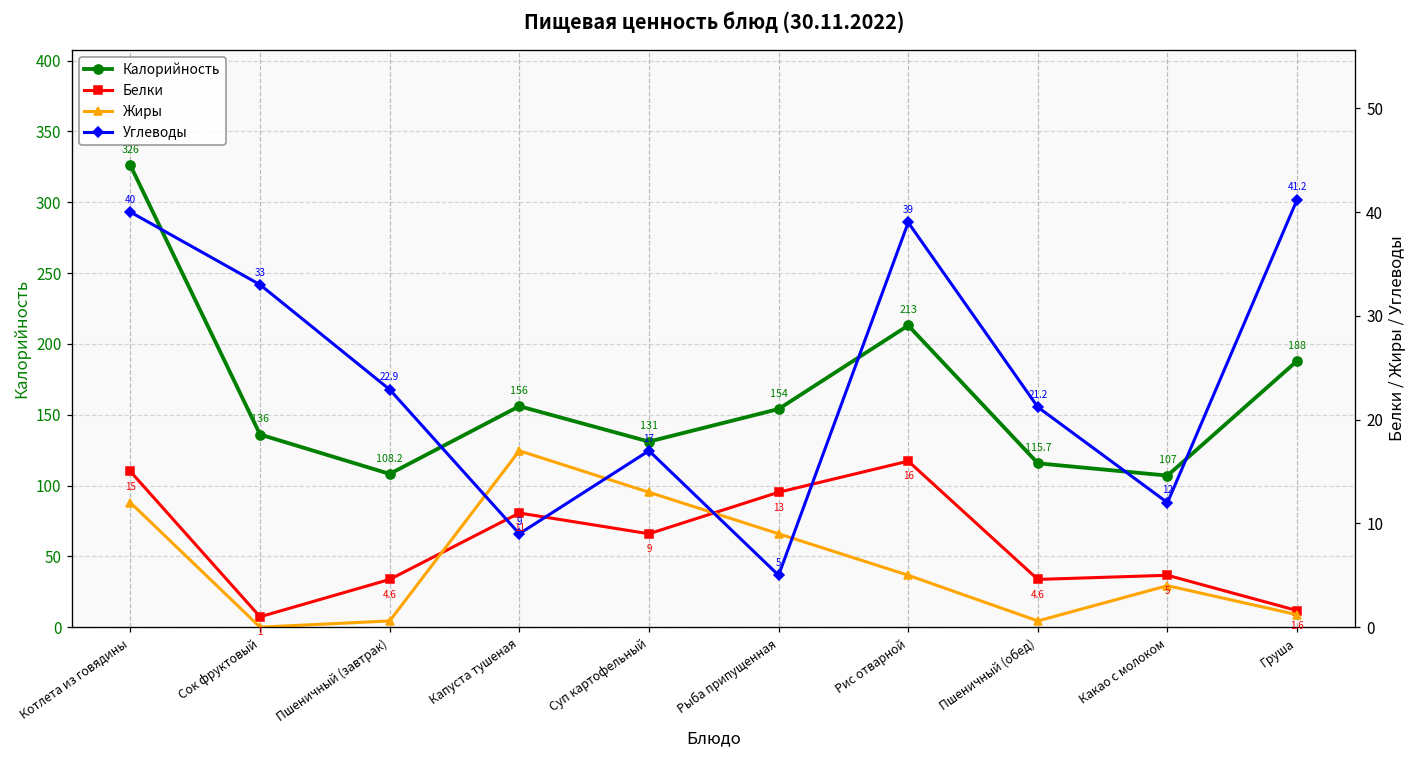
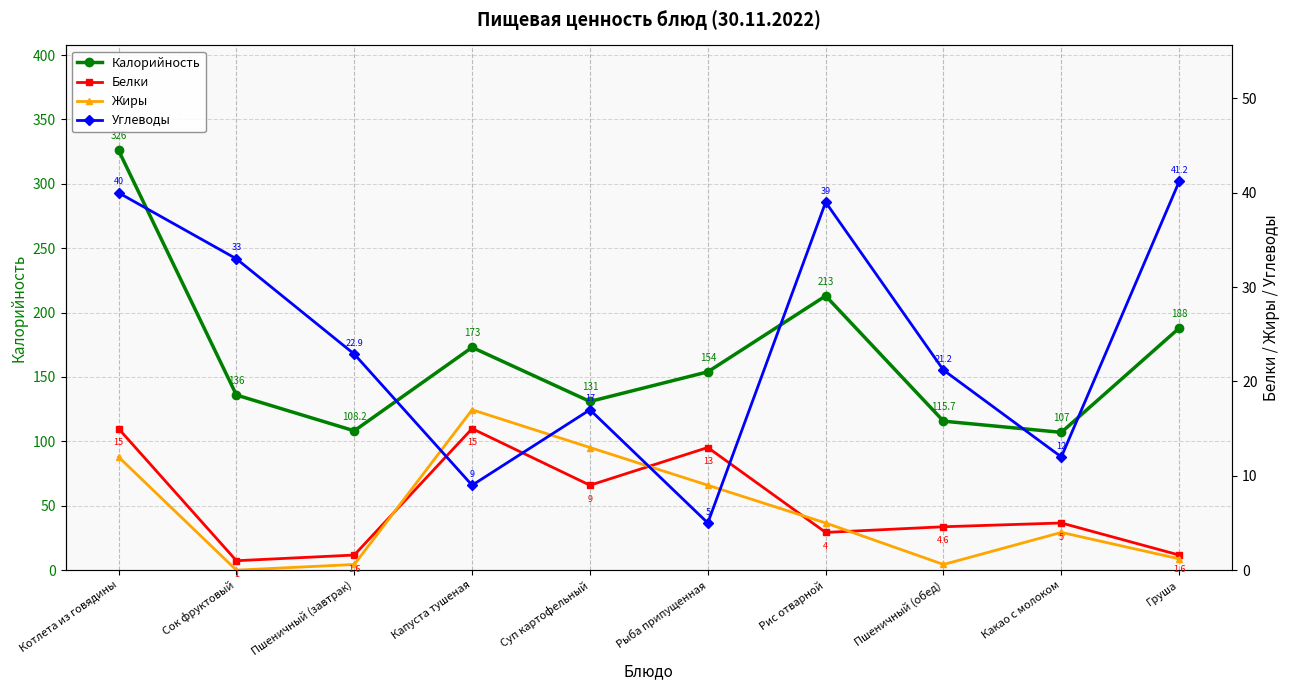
Калорийность, Капуста тушеная: 156 -> 173
Белки, Пшеничный (завтрак): 4.6 -> 1.6
Белки, Капуста тушеная: 11 -> 15
Белки, Рис отварной: 16 -> 4
